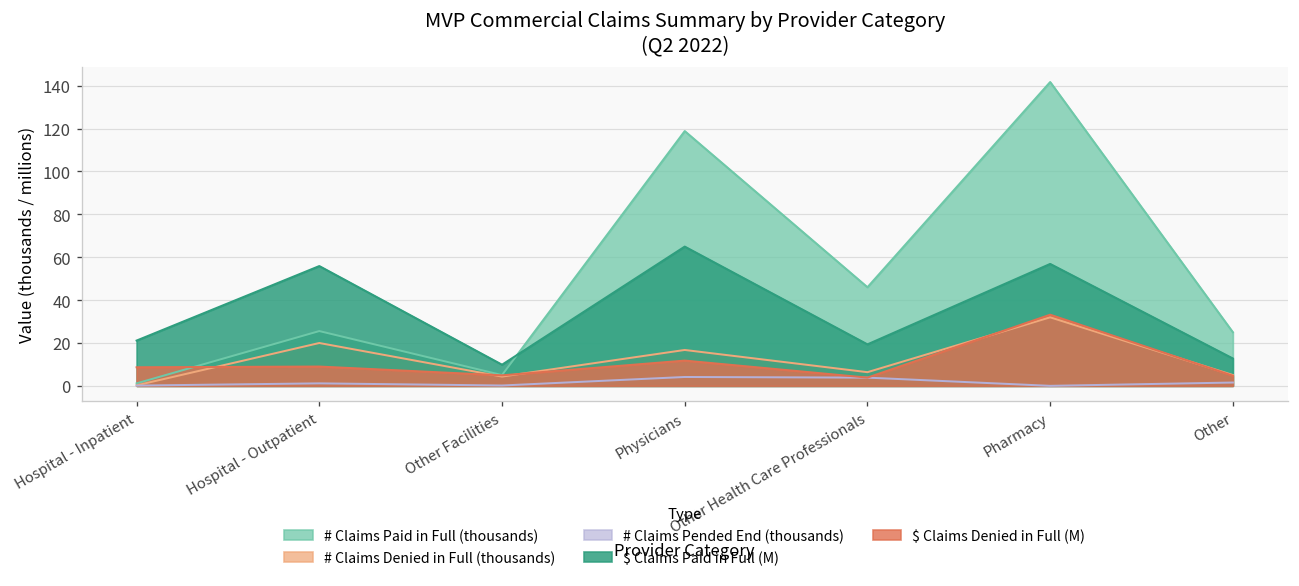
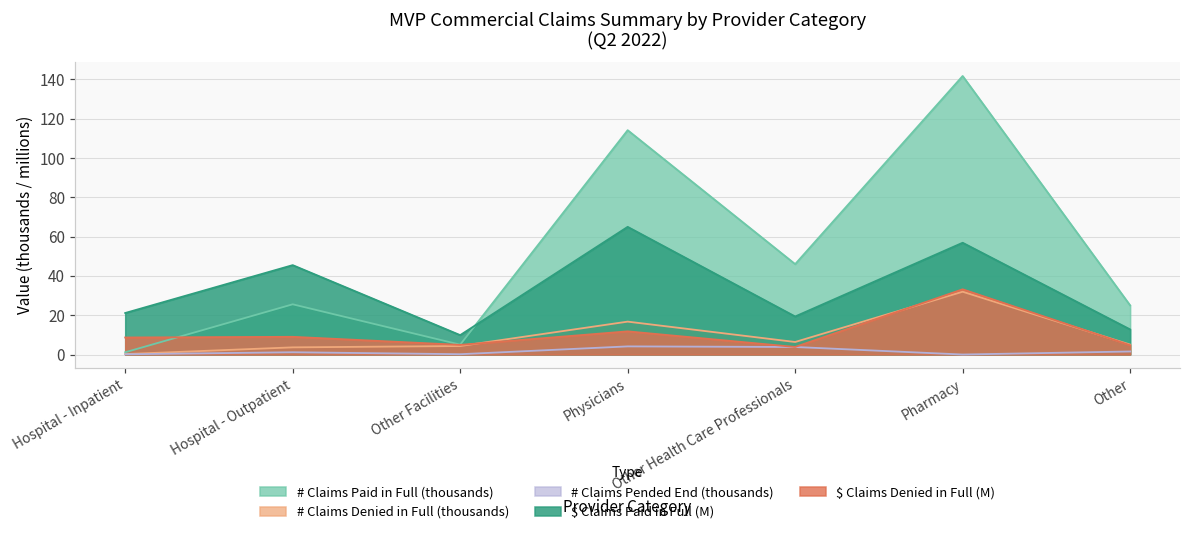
# Claims Denied in Full (thousands), Hospital - Outpatient: 20 -> 4
$ Claims Paid in Full (M), Hospital - Outpatient: 56 -> 45
# Claims Paid in Full (thousands), Physicians: 119 -> 114
